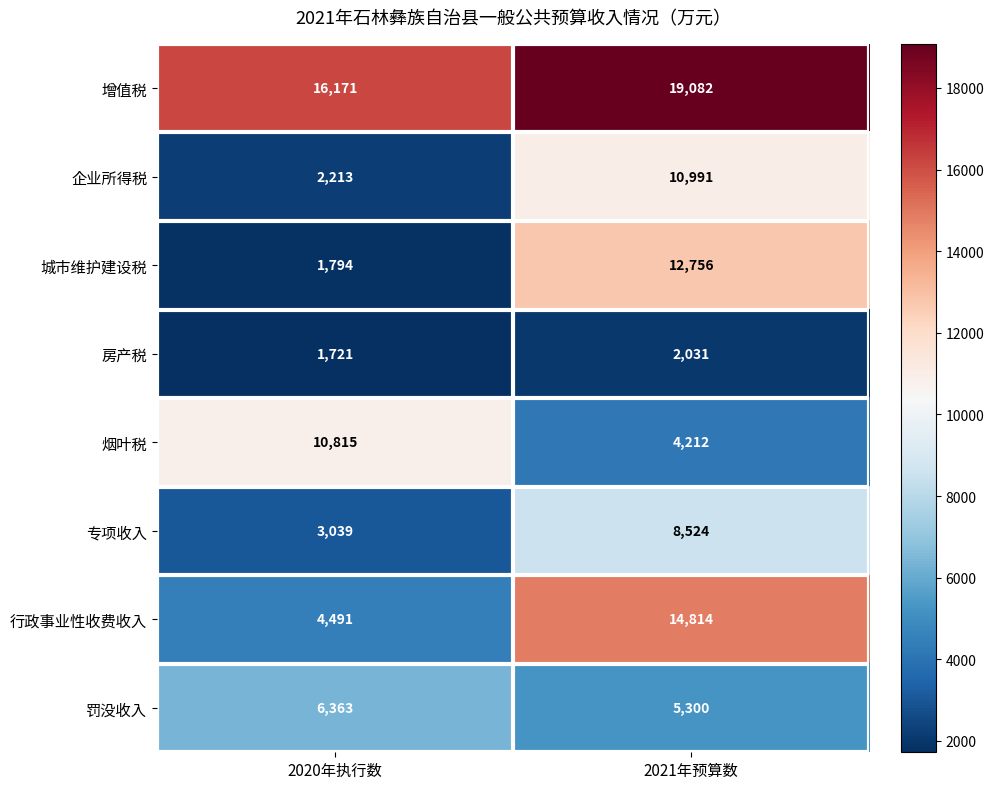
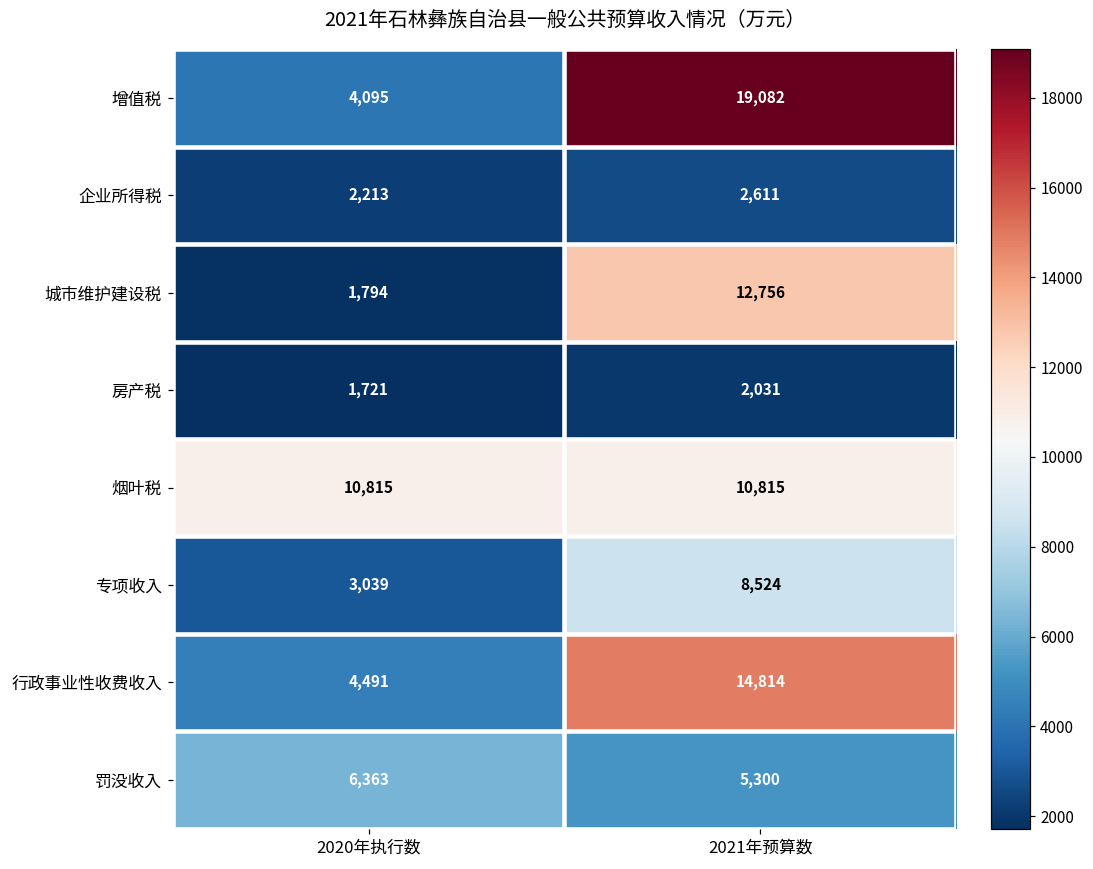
增值税, 2020年执行数: 16,171 -> 4,095
企业所得税, 2021年预算数: 10,991 -> 2,611
烟叶税, 2021年预算数: 4,212 -> 10,815
